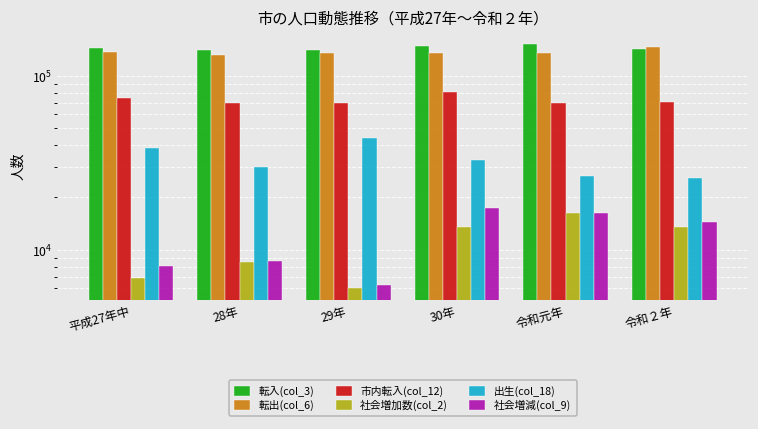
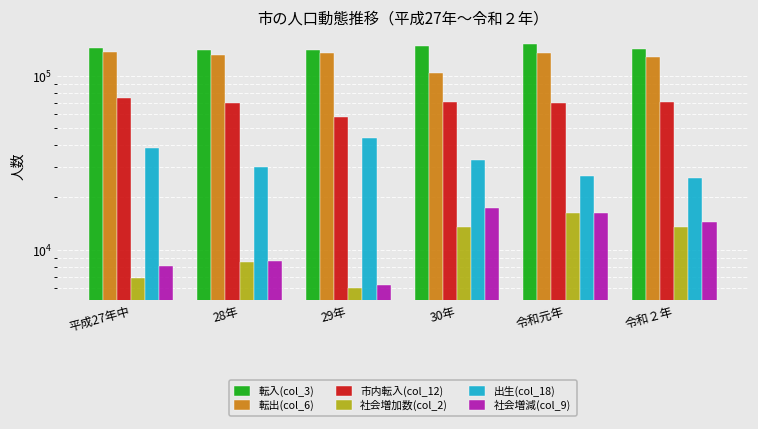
市内転入(col_12), 29年: 70000 -> 58000
転出(col_6), 30年: 130000 -> 100000
市内転入(col_12), 30年: 80000 -> 70000
転出(col_6), 令和２年: 150000 -> 130000
